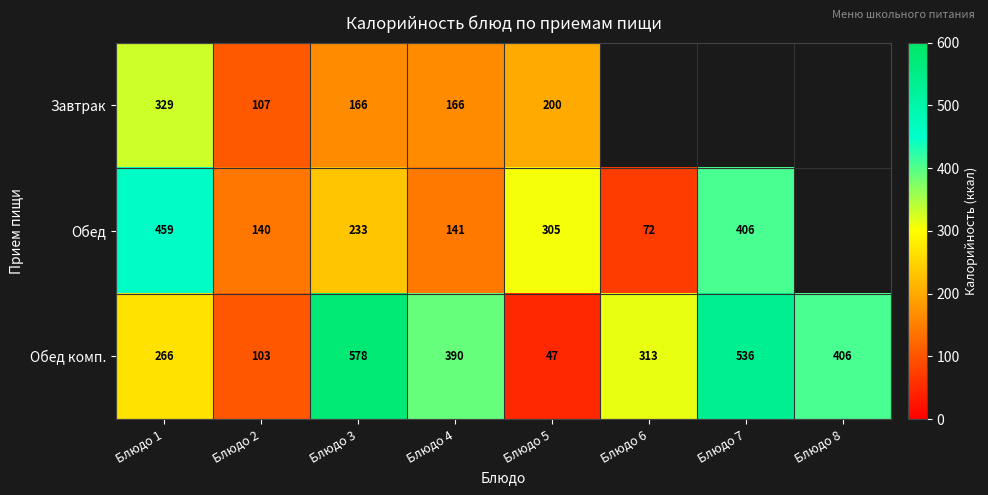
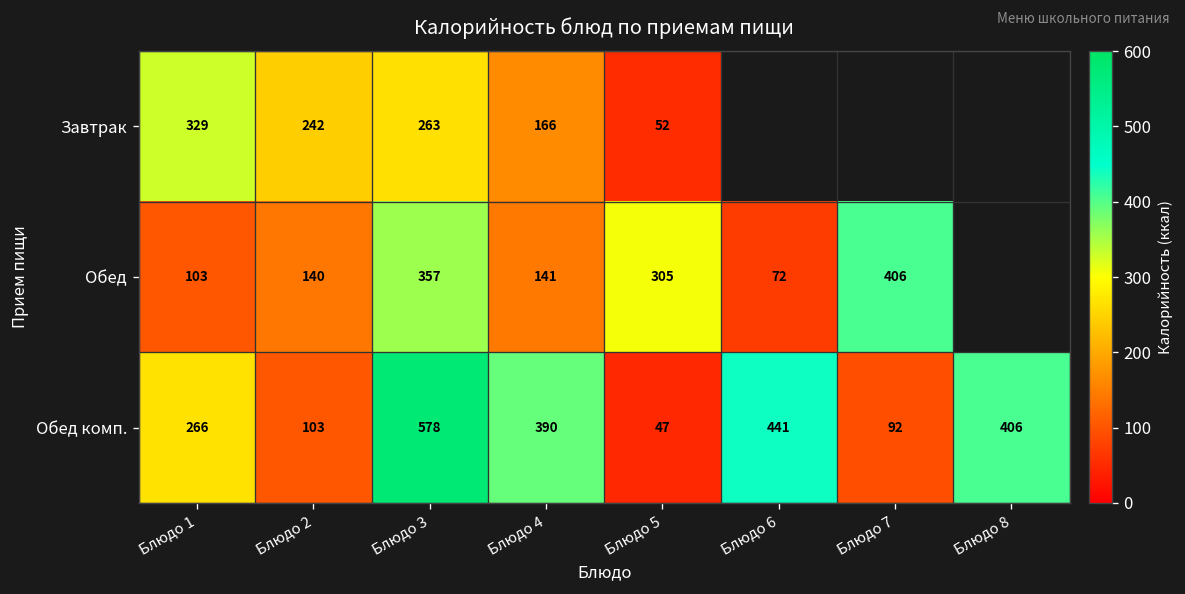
Завтрак, Блюдо 2: 107 -> 242
Завтрак, Блюдо 3: 166 -> 263
Завтрак, Блюдо 5: 200 -> 52
Обед, Блюдо 1: 459 -> 103
Обед, Блюдо 3: 233 -> 357
Обед комп., Блюдо 6: 313 -> 441
Обед комп., Блюдо 7: 536 -> 92
